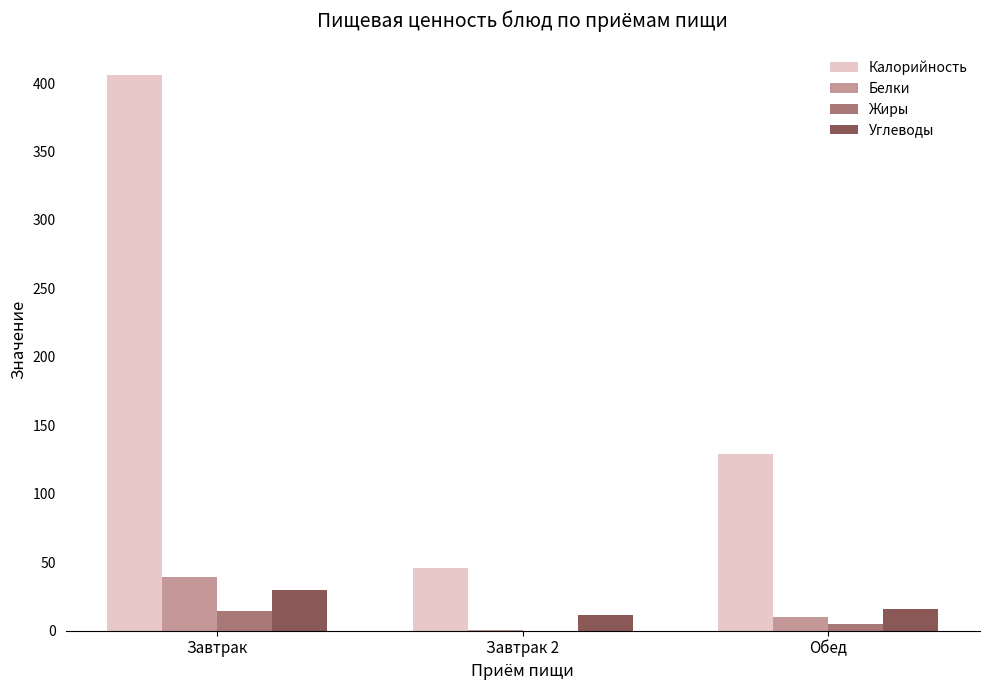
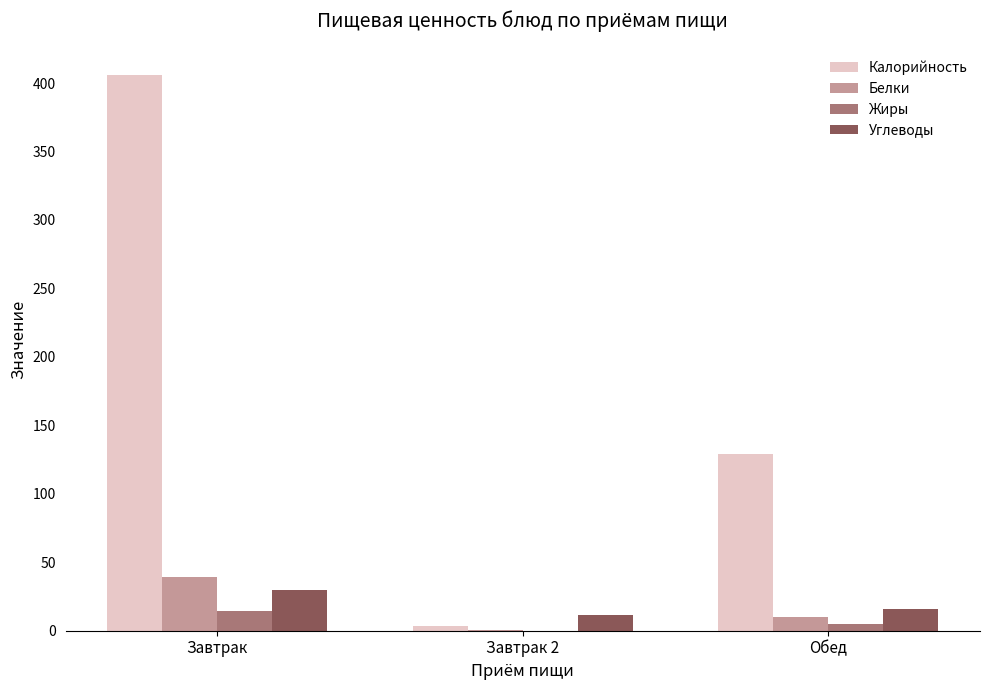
Калорийность, Завтрак 2: 46 -> 3
